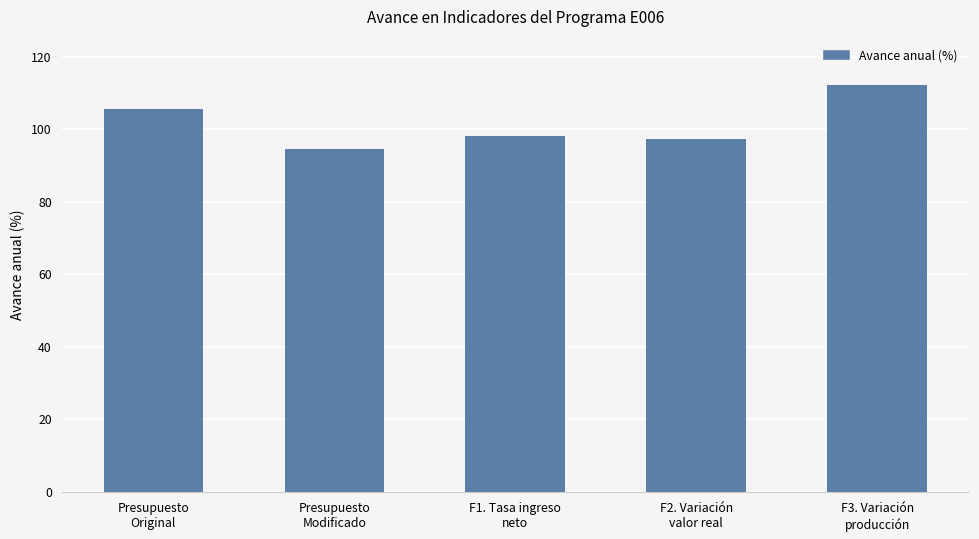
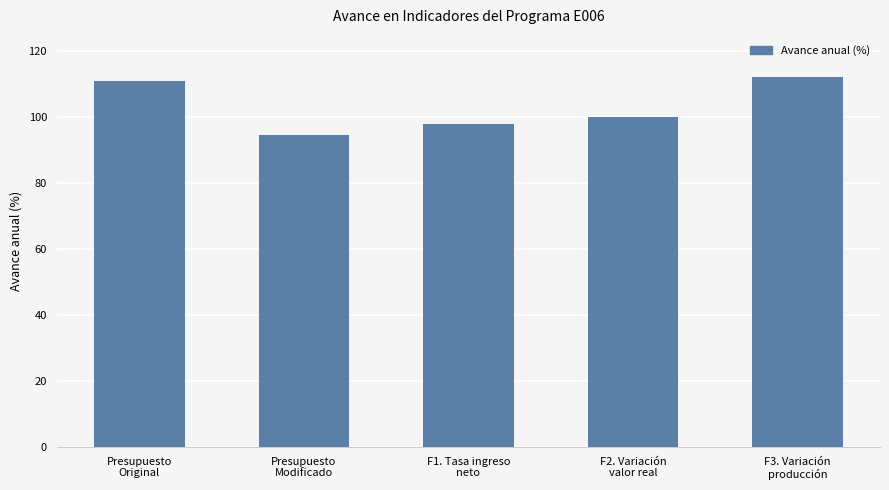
Presupuesto Original: 105 -> 111
F2. Variación valor real: 97 -> 100
